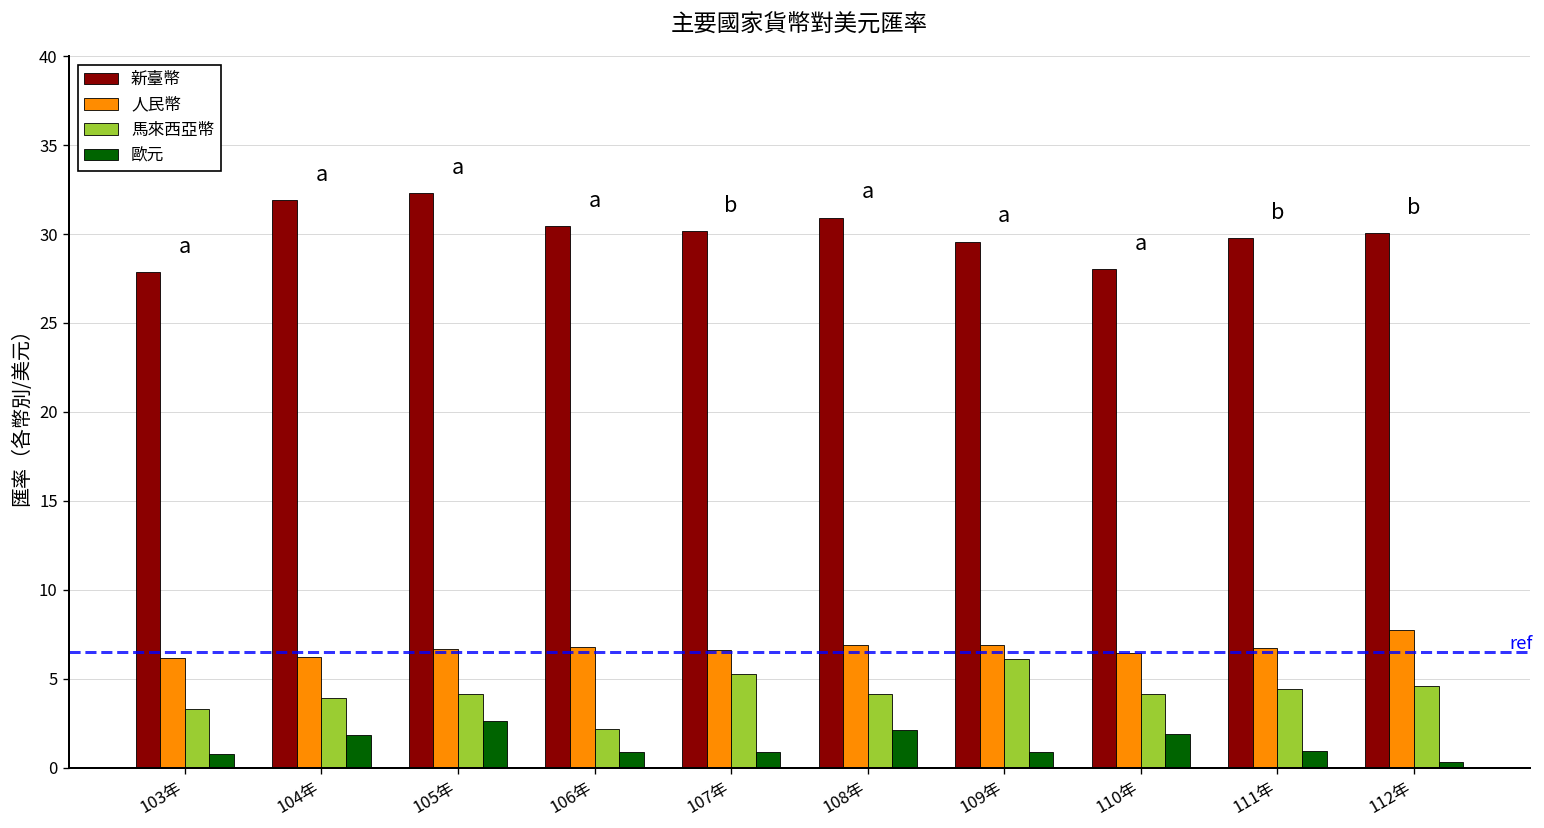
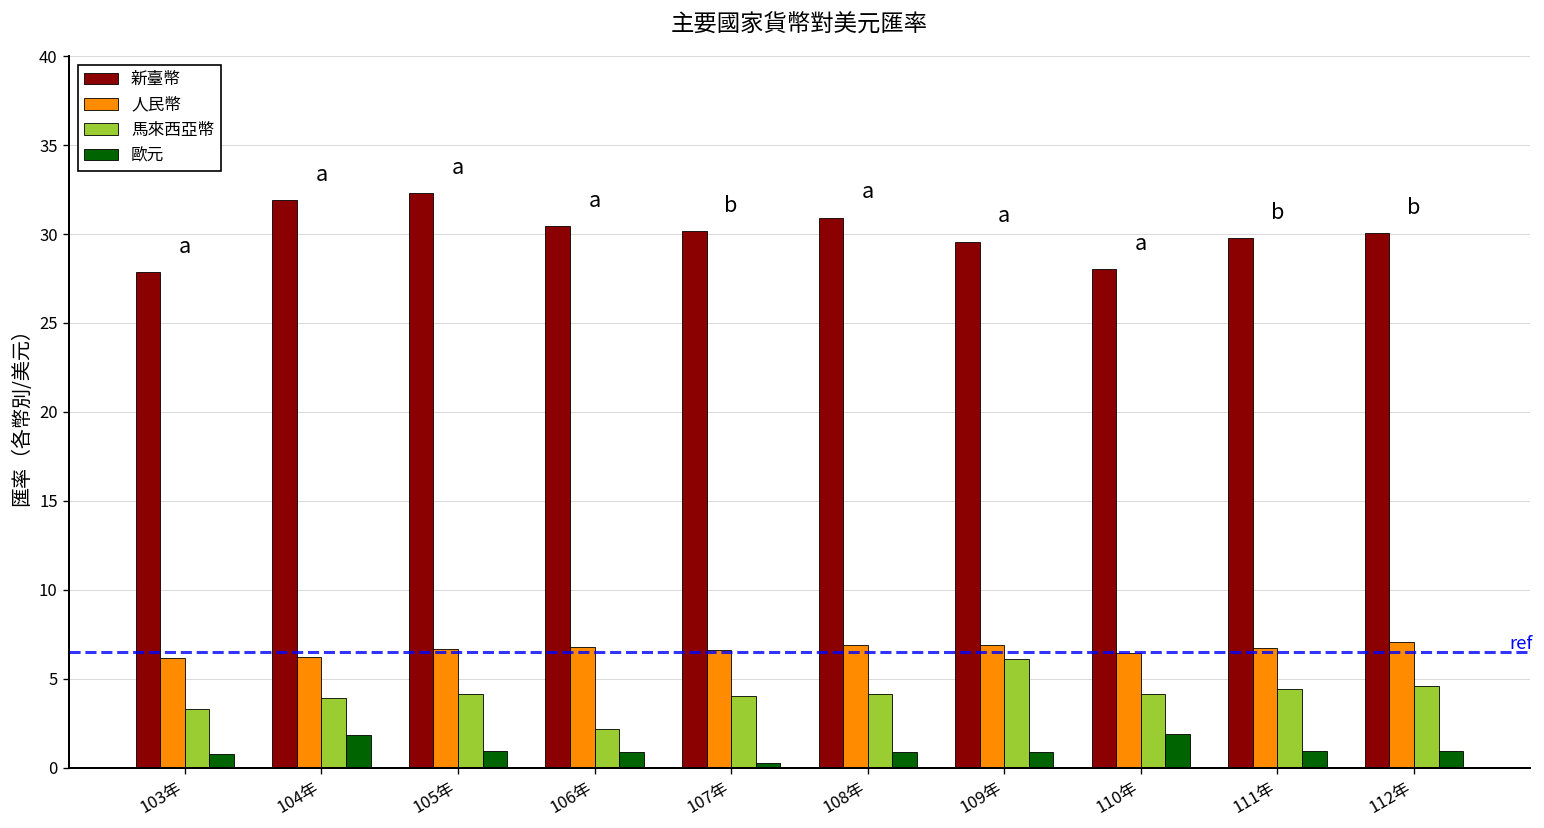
歐元, 105年: 2.6 -> 0.9
馬來西亞幣, 107年: 5.3 -> 4.0
歐元, 107年: 0.8 -> 0.3
歐元, 108年: 2.1 -> 0.9
人民幣, 112年: 7.7 -> 7.1
歐元, 112年: 0.3 -> 0.9
